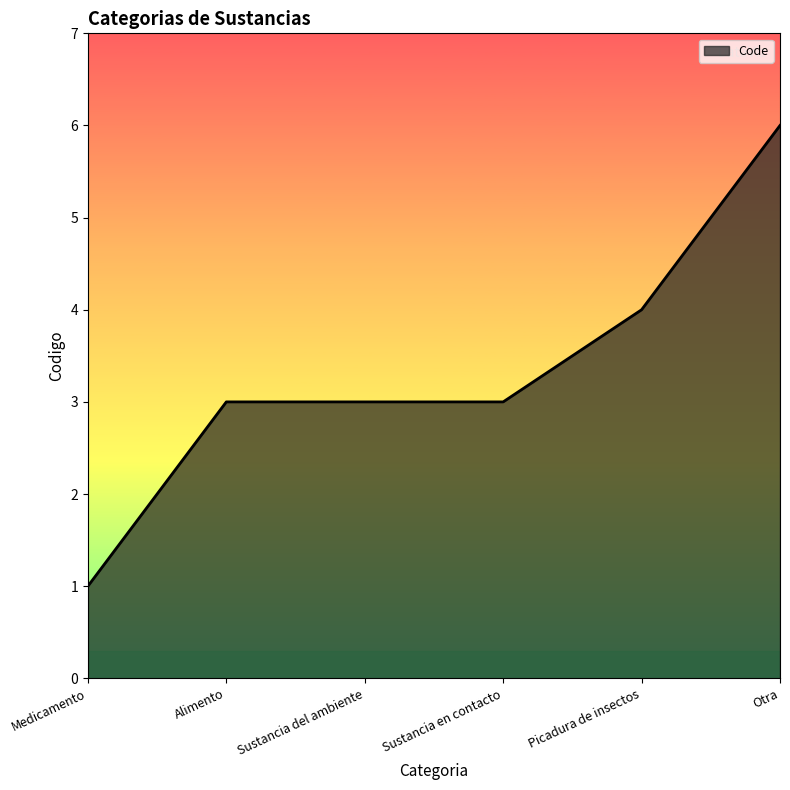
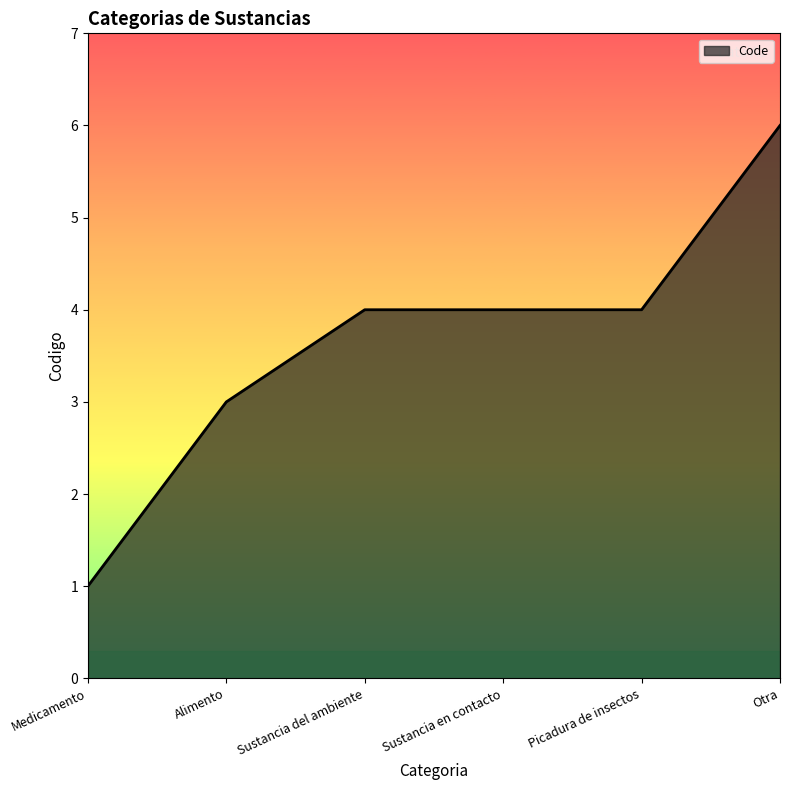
Sustancia del ambiente: 3 -> 4
Sustancia en contacto: 3 -> 4
